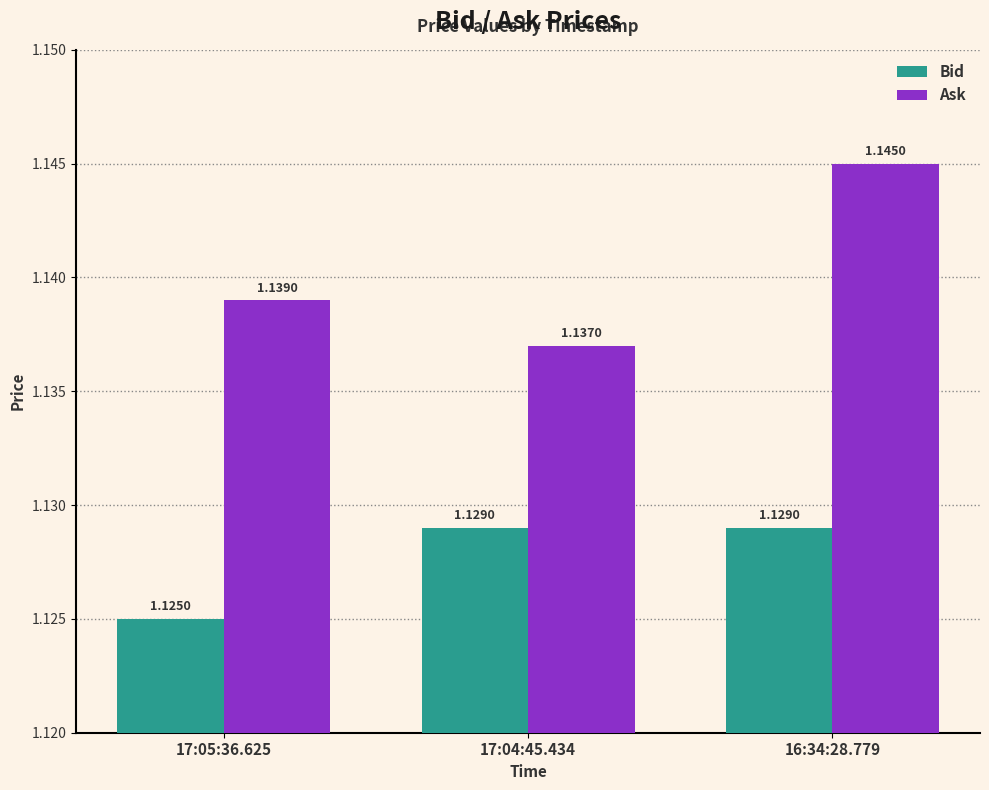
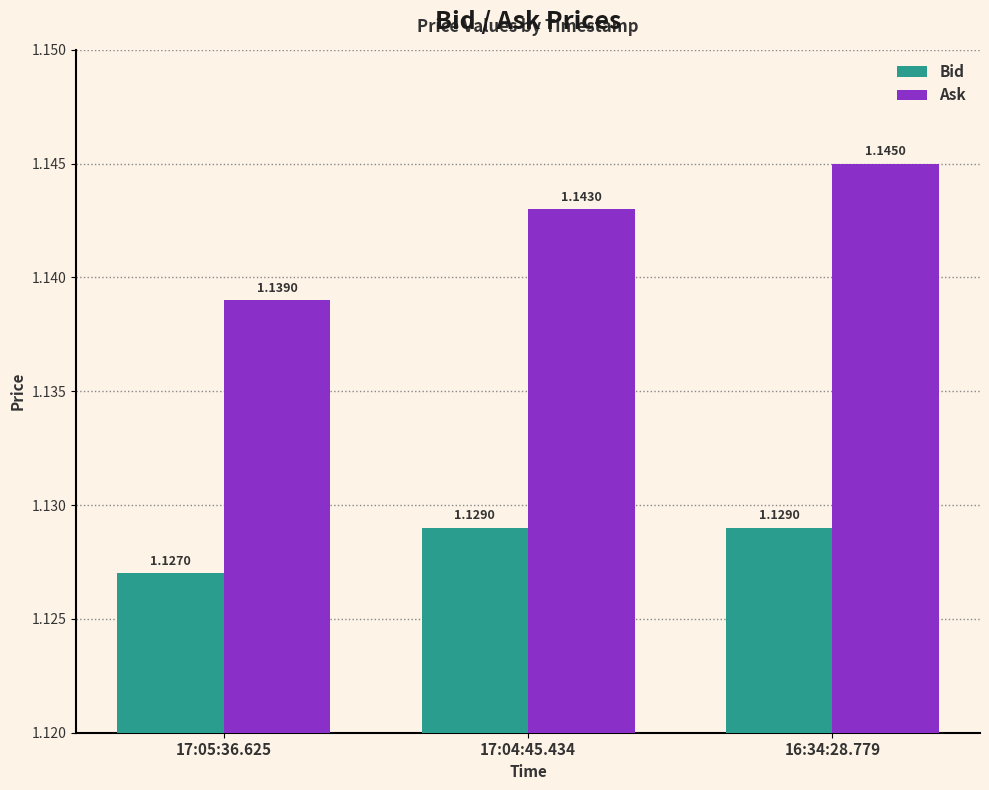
Bid, 17:05:36.625: 1.1250 -> 1.1270
Ask, 17:04:45.434: 1.1370 -> 1.1430
